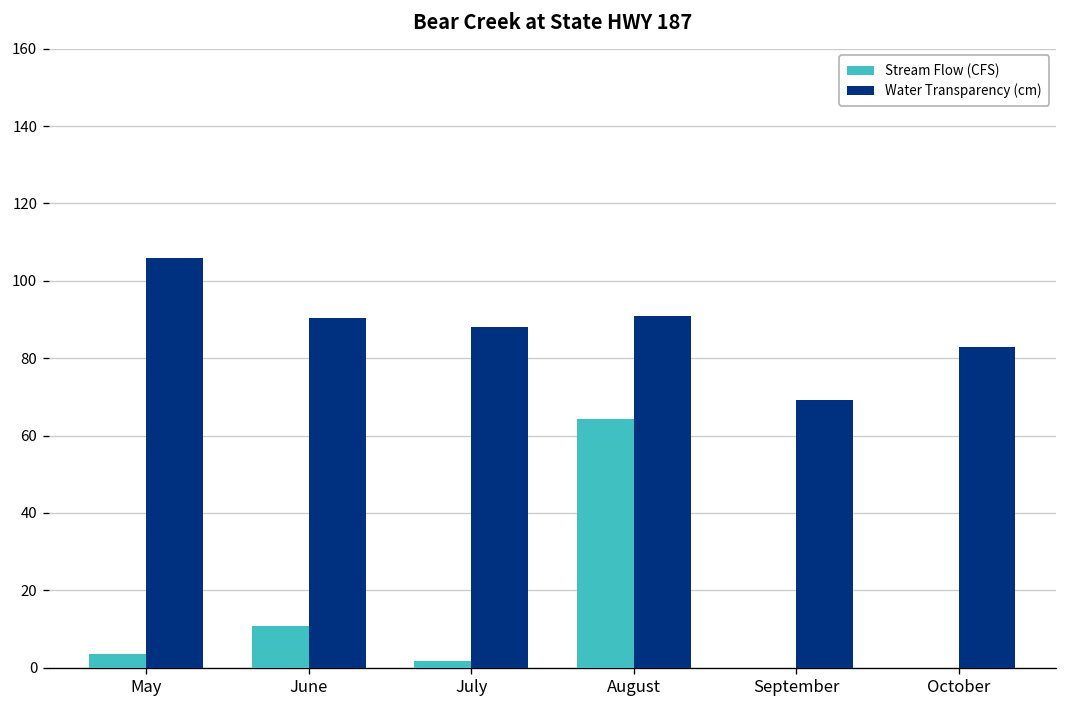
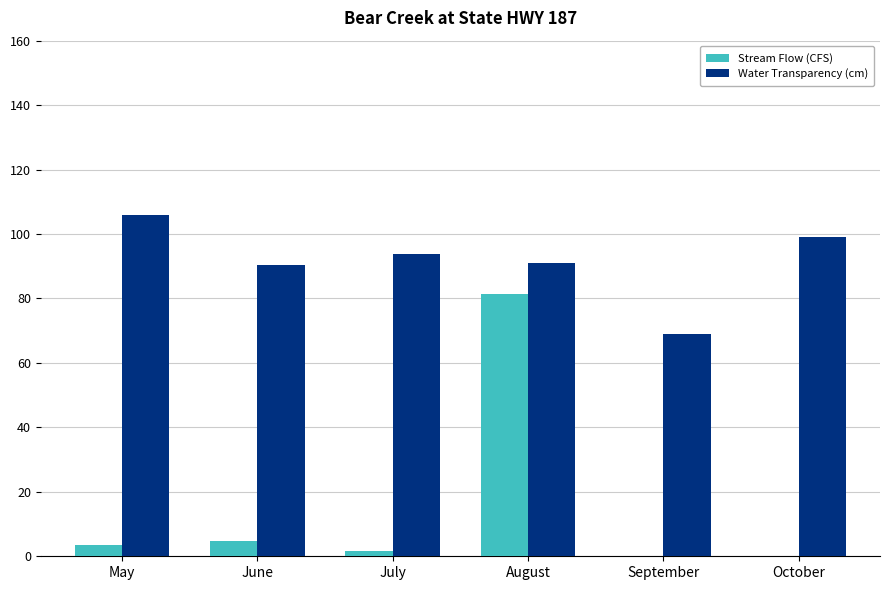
Stream Flow (CFS), June: 11 -> 5
Water Transparency (cm), July: 88 -> 94
Stream Flow (CFS), August: 64 -> 81
Water Transparency (cm), October: 83 -> 99
